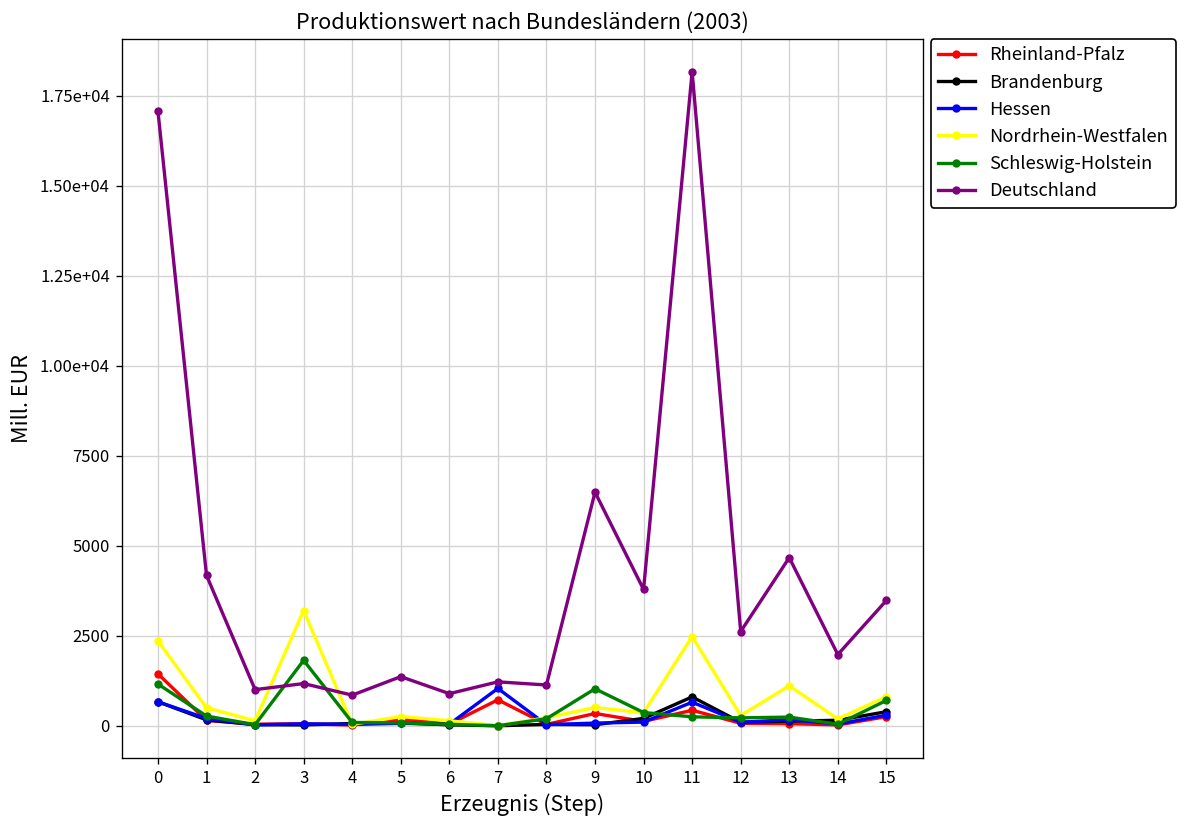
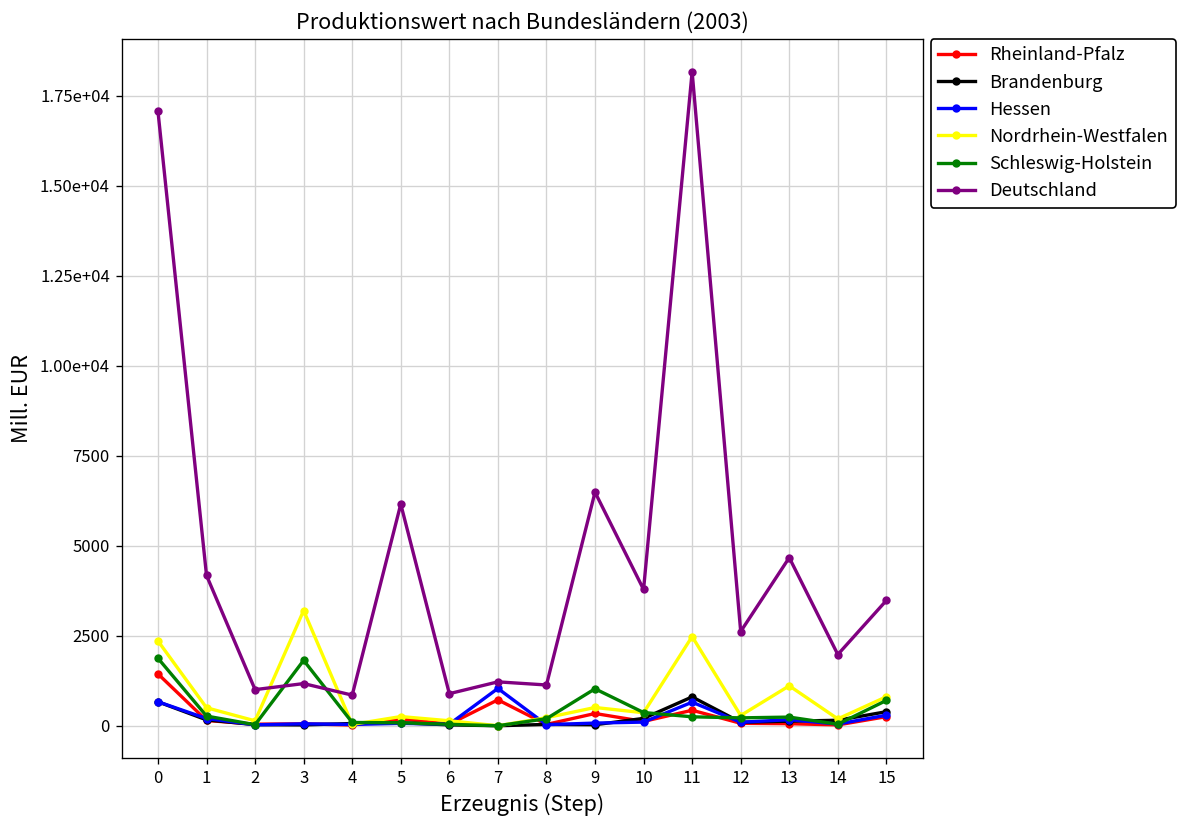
Schleswig-Holstein, 0: 1200 -> 1900
Deutschland, 5: 1400 -> 6200
